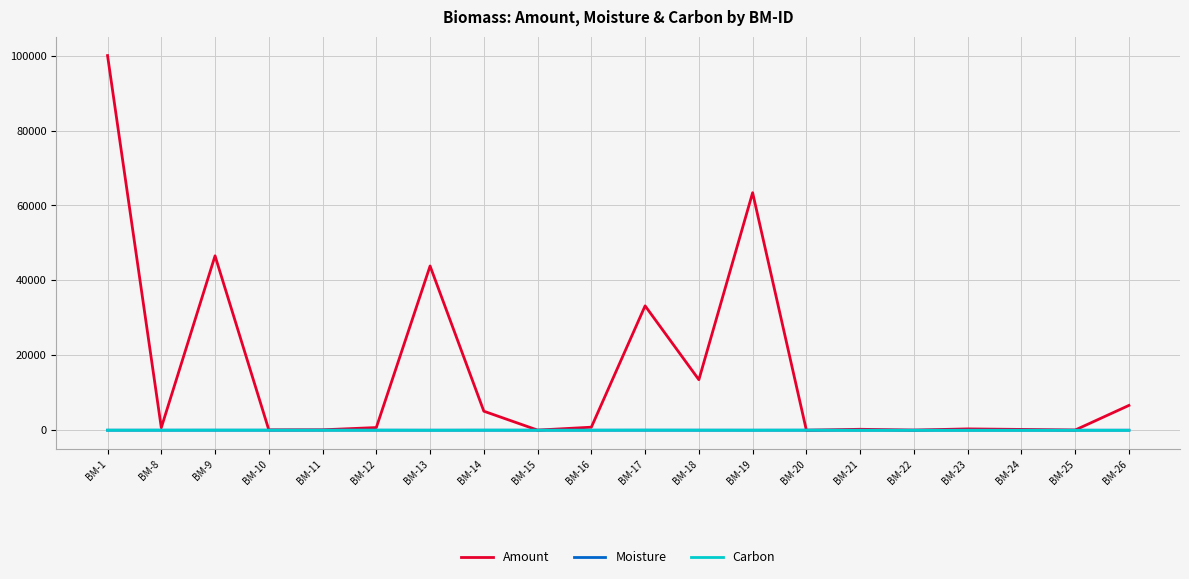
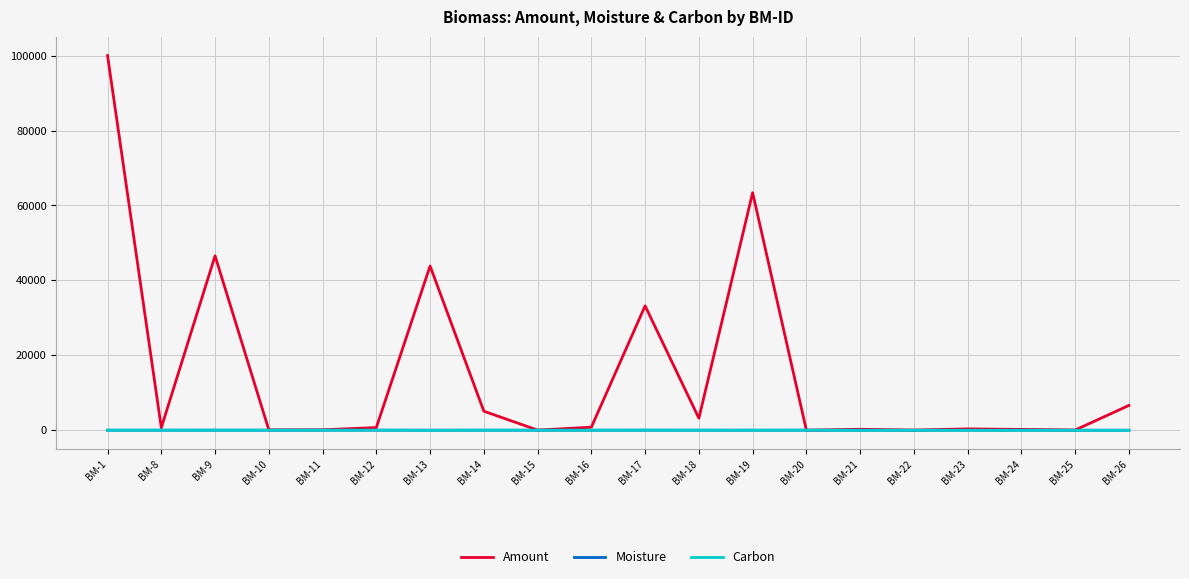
Amount, BM-18: 14000 -> 3000
